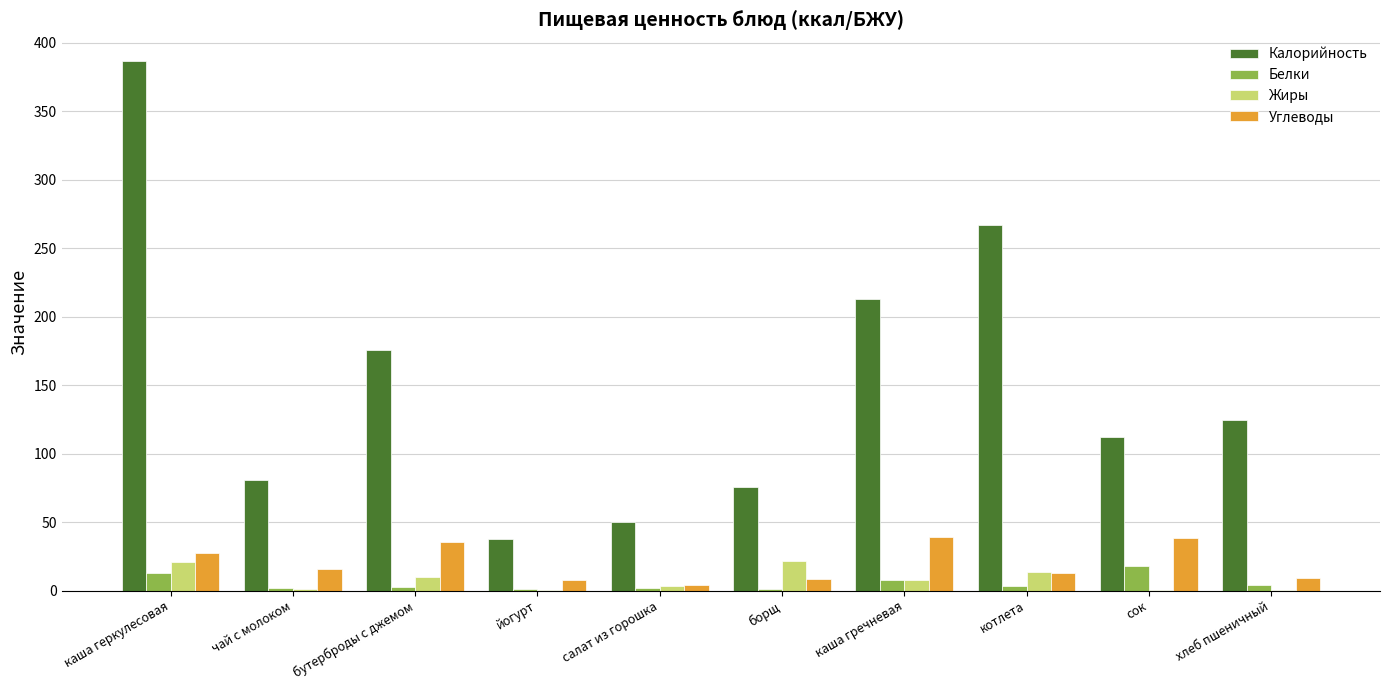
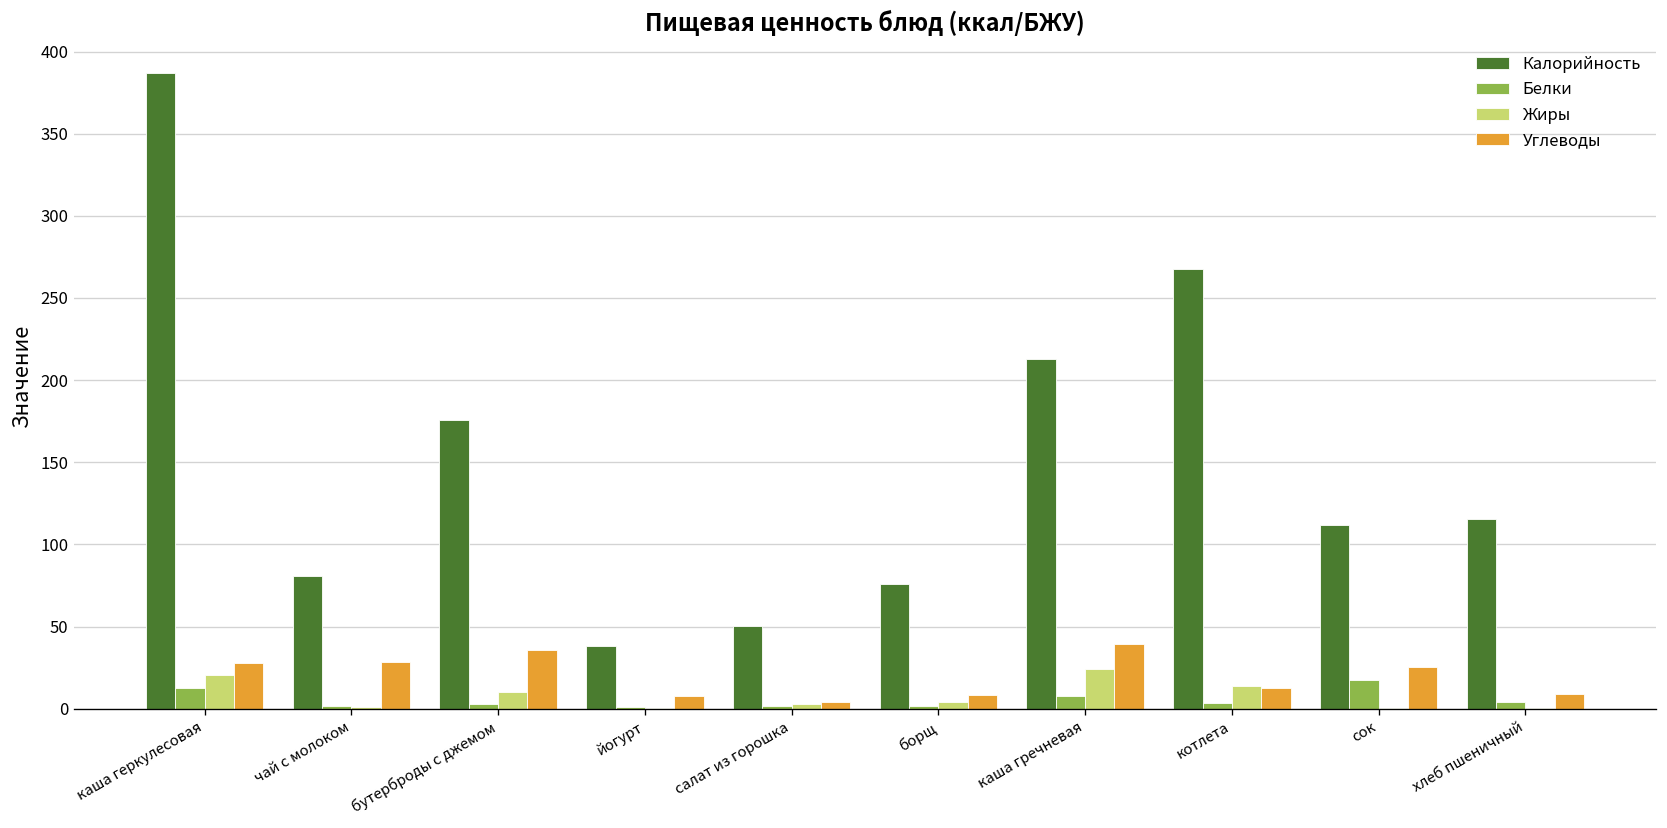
Углеводы, чай с молоком: 16 -> 29
Жиры, борщ: 22 -> 4
Жиры, каша гречневая: 8 -> 24
Углеводы, сок: 38 -> 25
Калорийность, хлеб пшеничный: 125 -> 115
